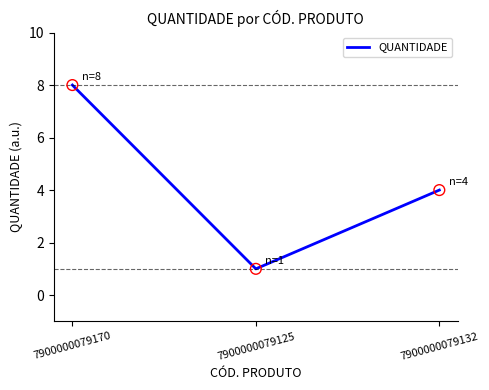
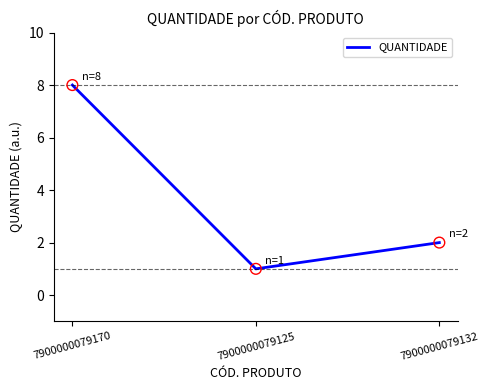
7900000079132: 4 -> 2
